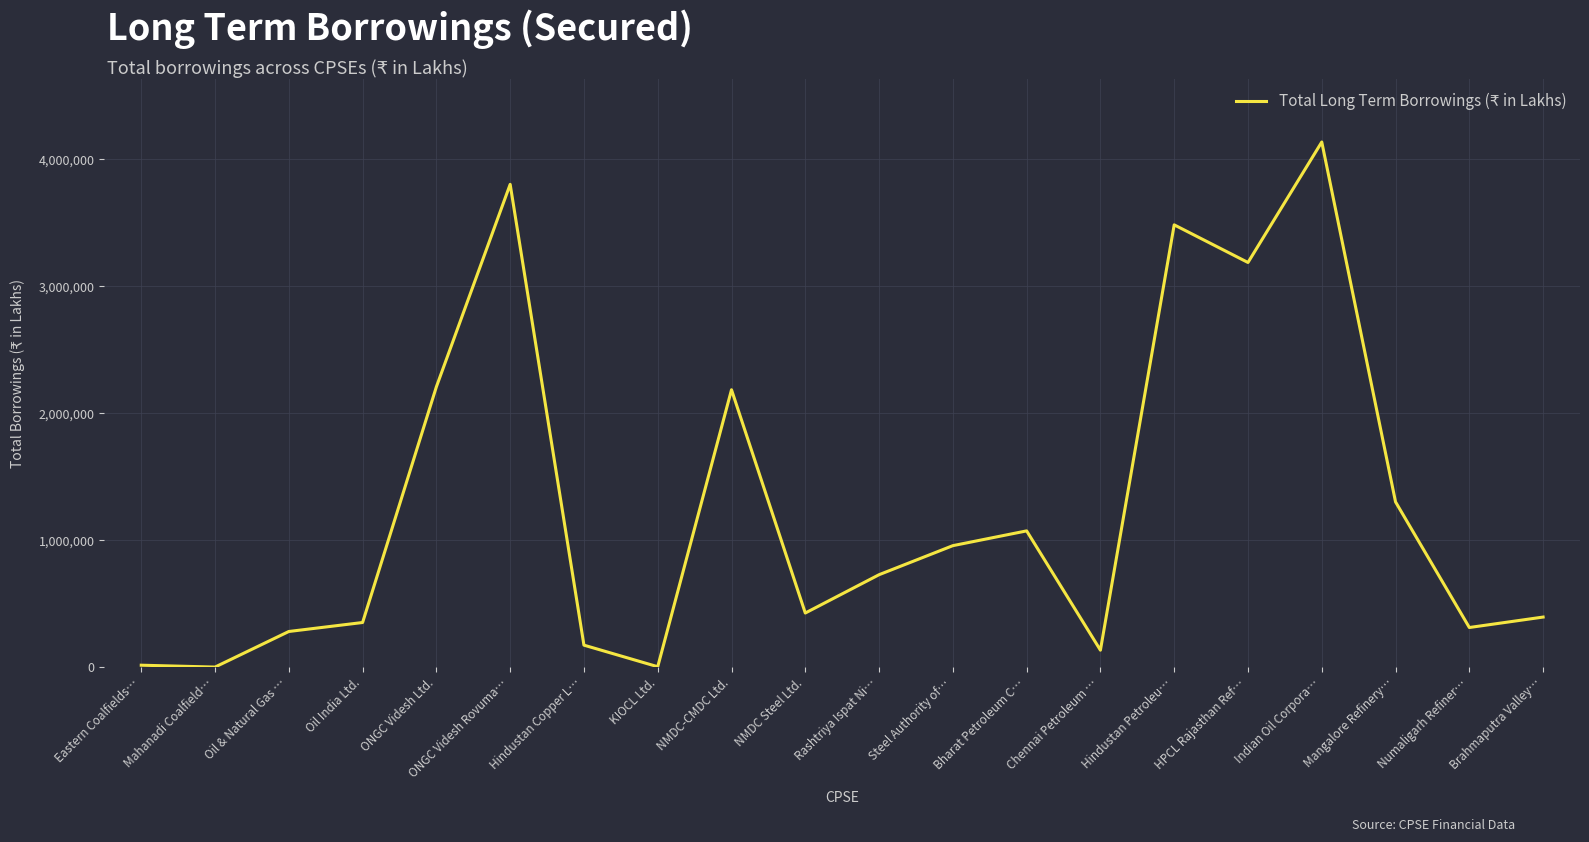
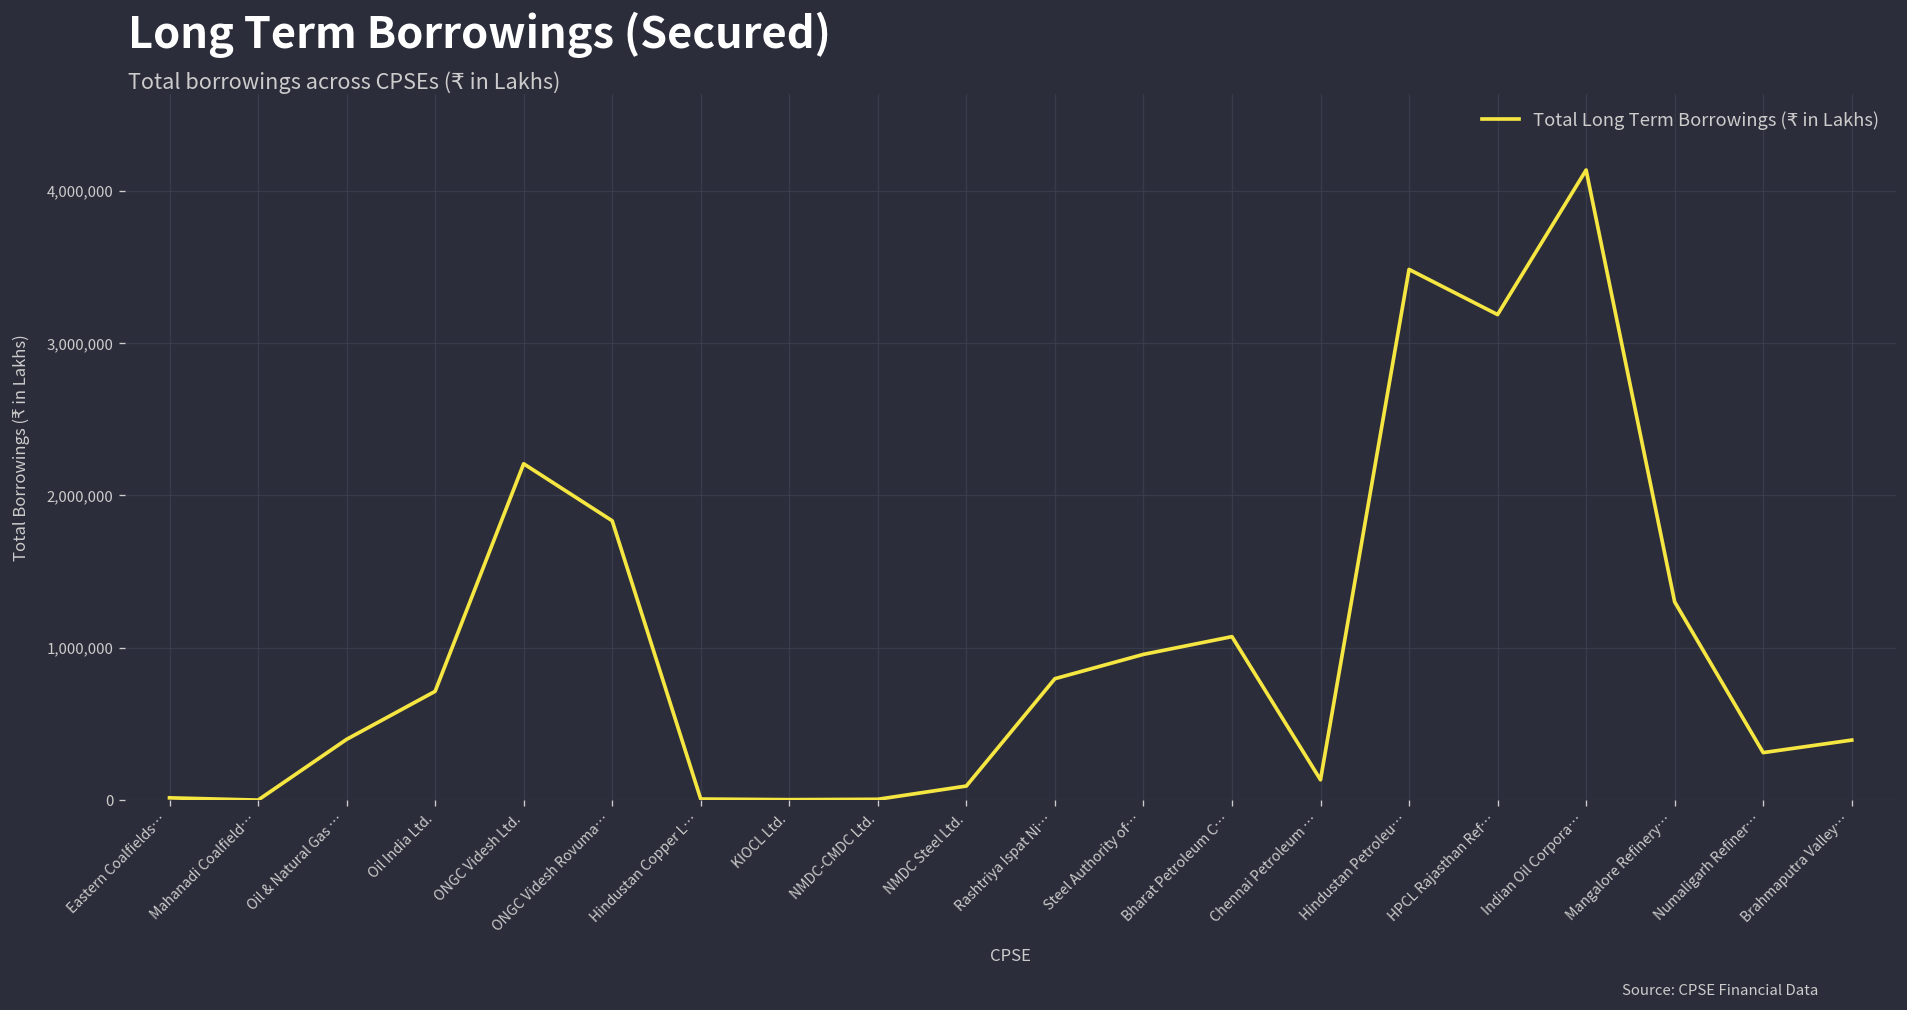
Oil & Natural Gas …: 280,000 -> 400,000
Oil India Ltd.: 350,000 -> 710,000
ONGC Videsh Rovuma…: 3,800,000 -> 1,830,000
Hindustan Copper L…: 170,000 -> 10,000
NMDC-CMDC Ltd.: 2,180,000 -> 10,000
NMDC Steel Ltd.: 430,000 -> 90,000
Rashtriya Ispat Ni…: 730,000 -> 800,000
